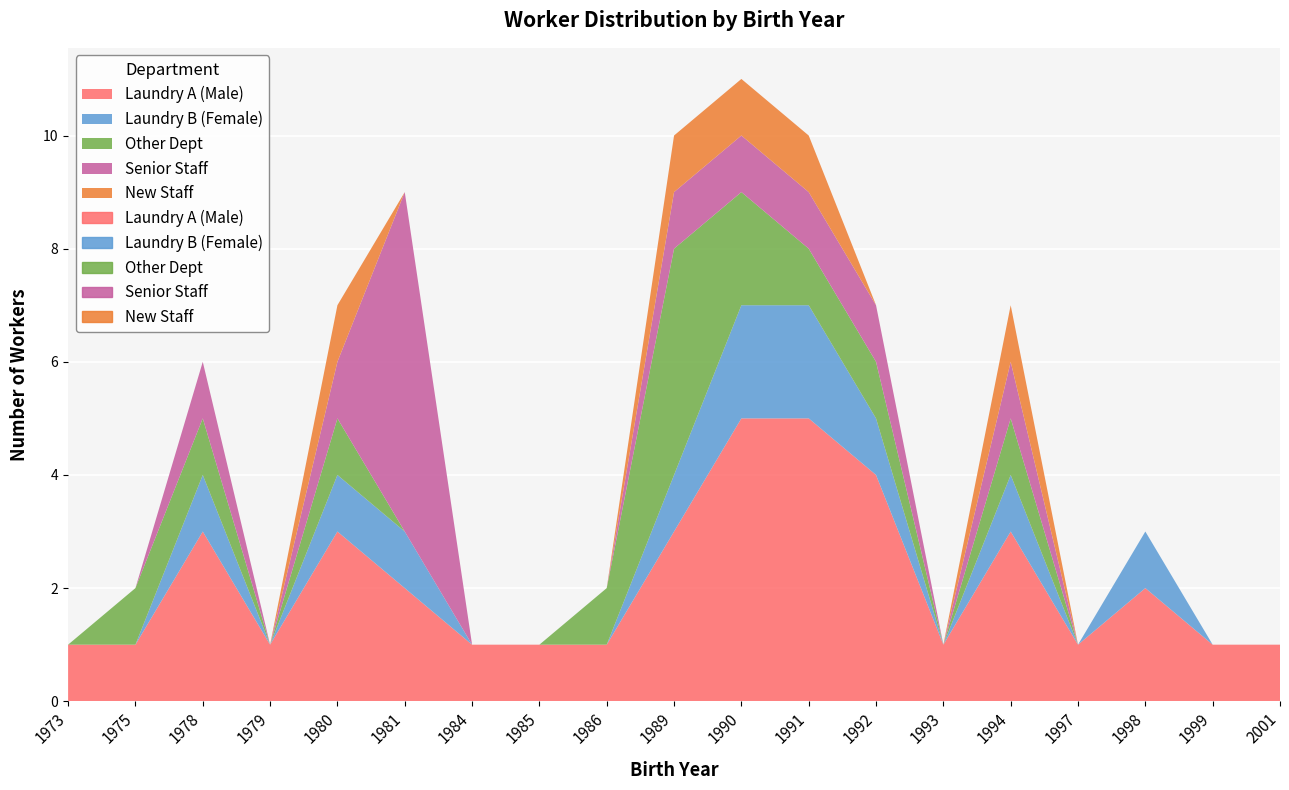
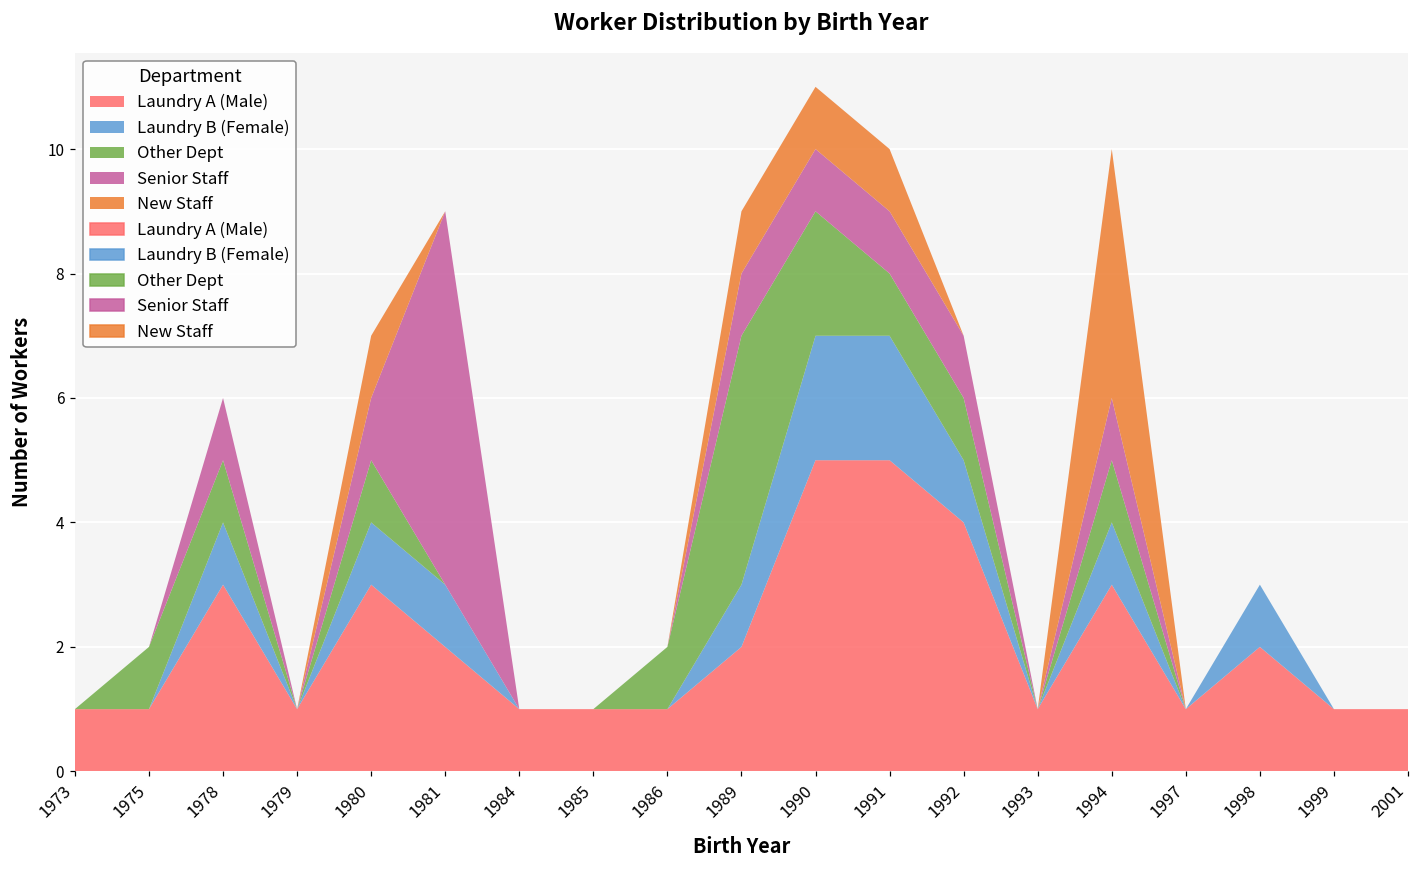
Laundry A (Male), 1989: 3 -> 2
New Staff, 1994: 1 -> 4
